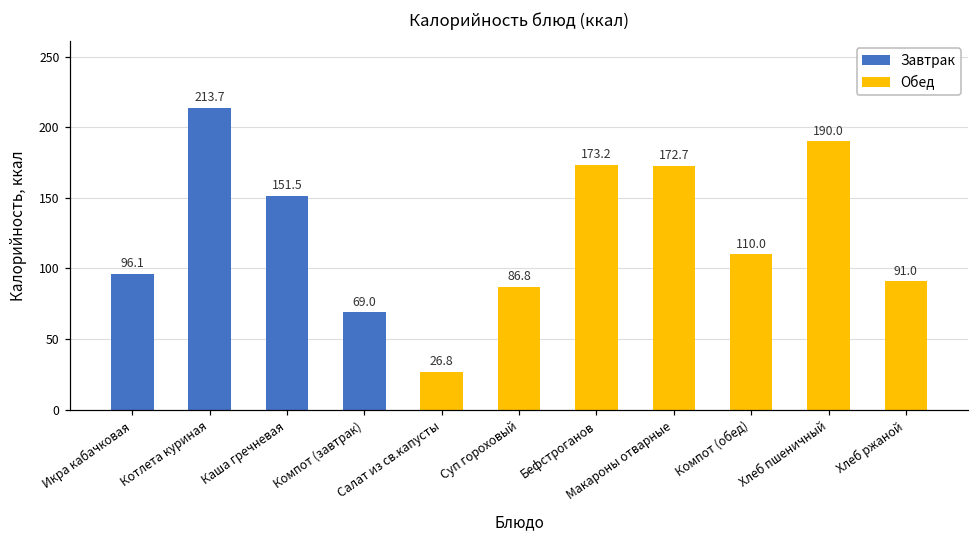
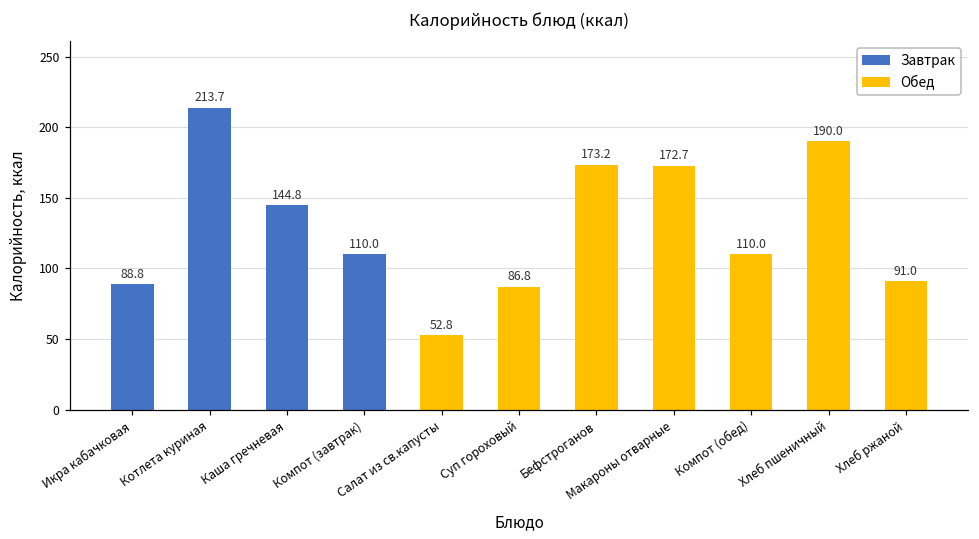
Икра кабачковая: 96.1 -> 88.8
Каша гречневая: 151.5 -> 144.8
Компот (завтрак): 69.0 -> 110.0
Салат из св.капусты: 26.8 -> 52.8
